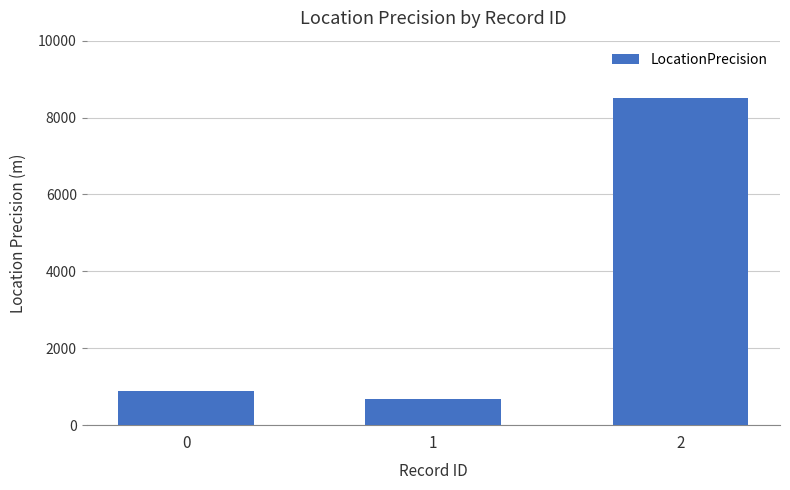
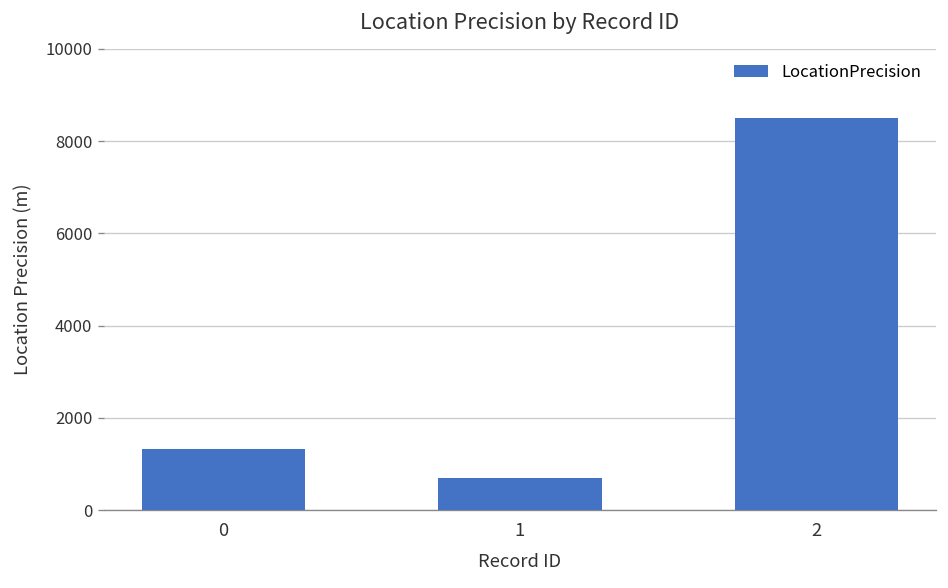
0: 900 -> 1300
